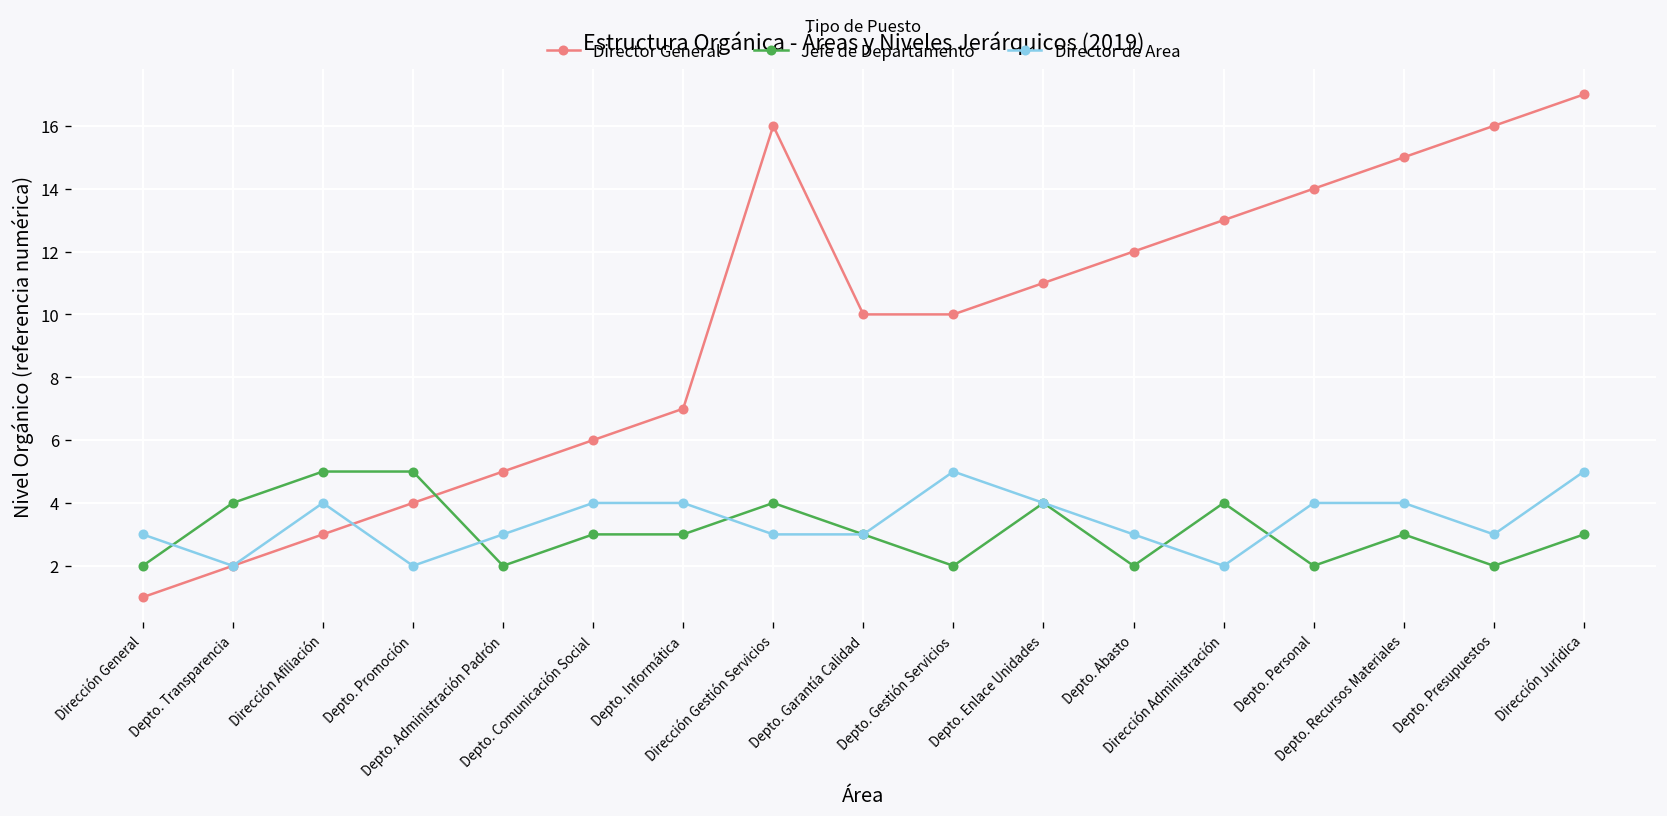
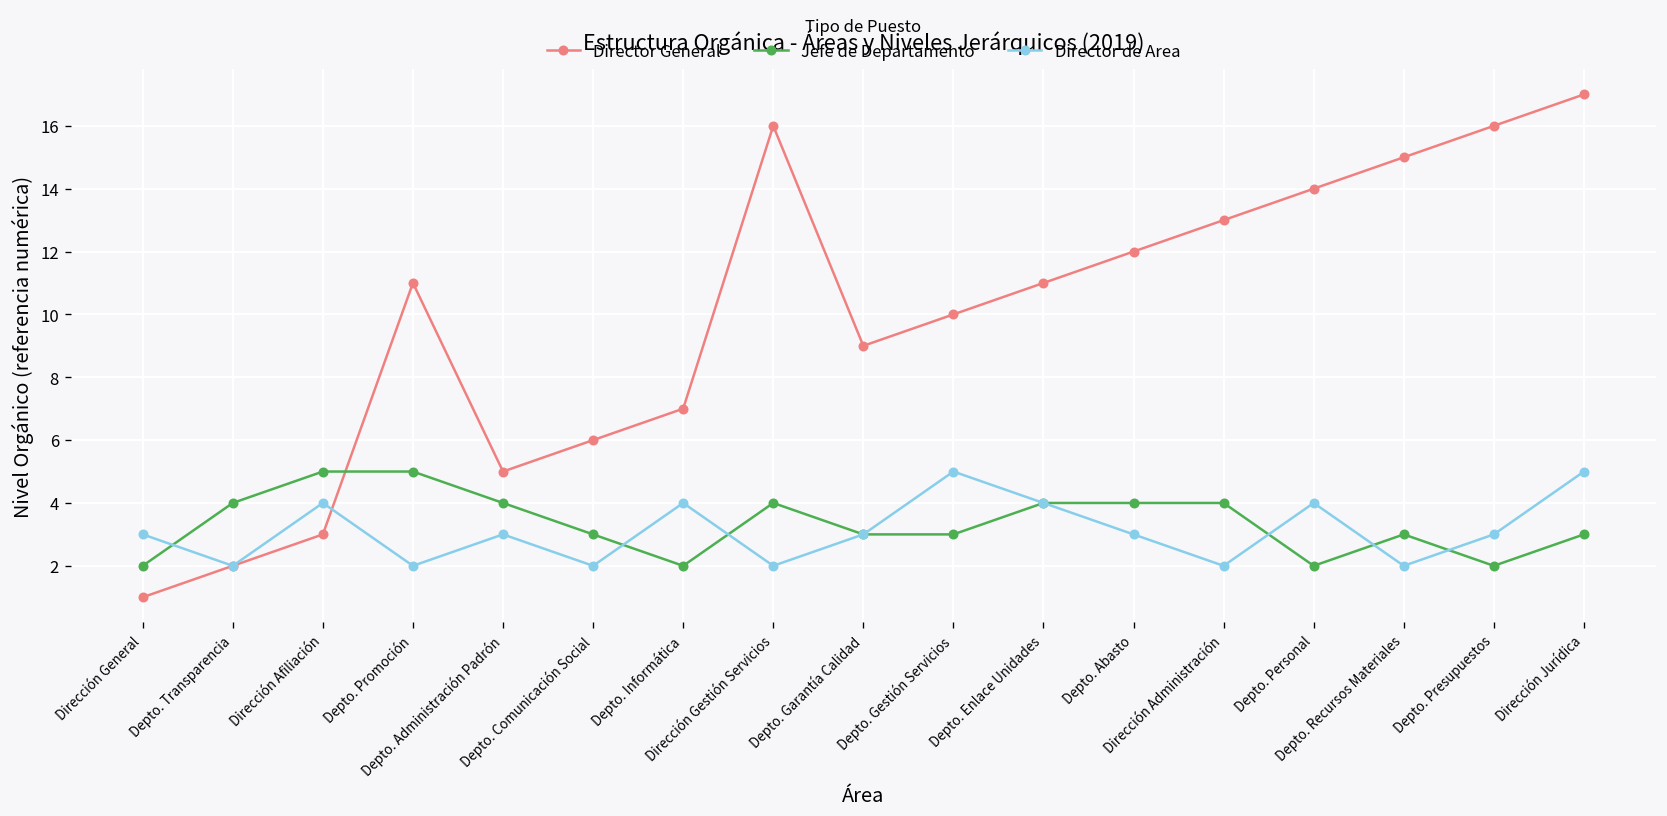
Director General, Depto. Promoción: 4 -> 11
Jefe de Departamento, Depto. Administración Padrón: 2 -> 4
Director de Area, Depto. Comunicación Social: 4 -> 2
Jefe de Departamento, Depto. Informática: 3 -> 2
Director de Area, Dirección Gestión Servicios: 3 -> 2
Director General, Depto. Garantía Calidad: 10 -> 9
Jefe de Departamento, Depto. Gestión Servicios: 2 -> 3
Jefe de Departamento, Depto. Abasto: 2 -> 4
Director de Area, Depto. Recursos Materiales: 4 -> 2
